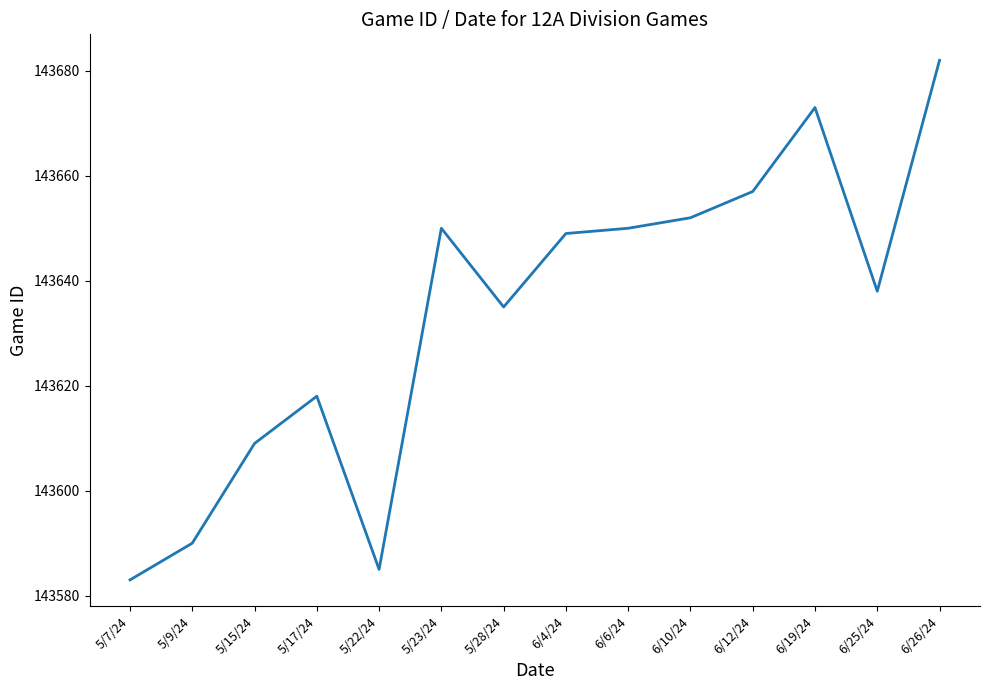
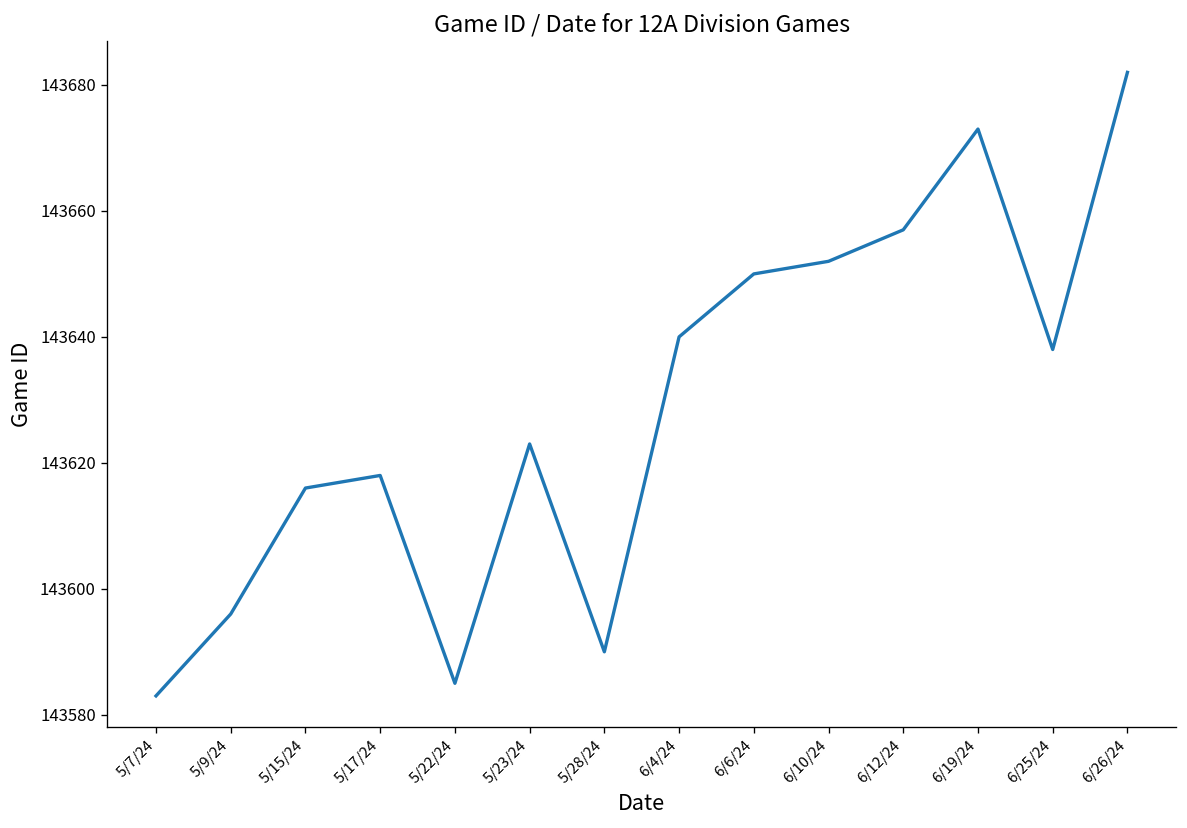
5/9/24: 143590 -> 143596
5/15/24: 143609 -> 143616
5/23/24: 143650 -> 143623
5/28/24: 143635 -> 143590
6/4/24: 143649 -> 143640
